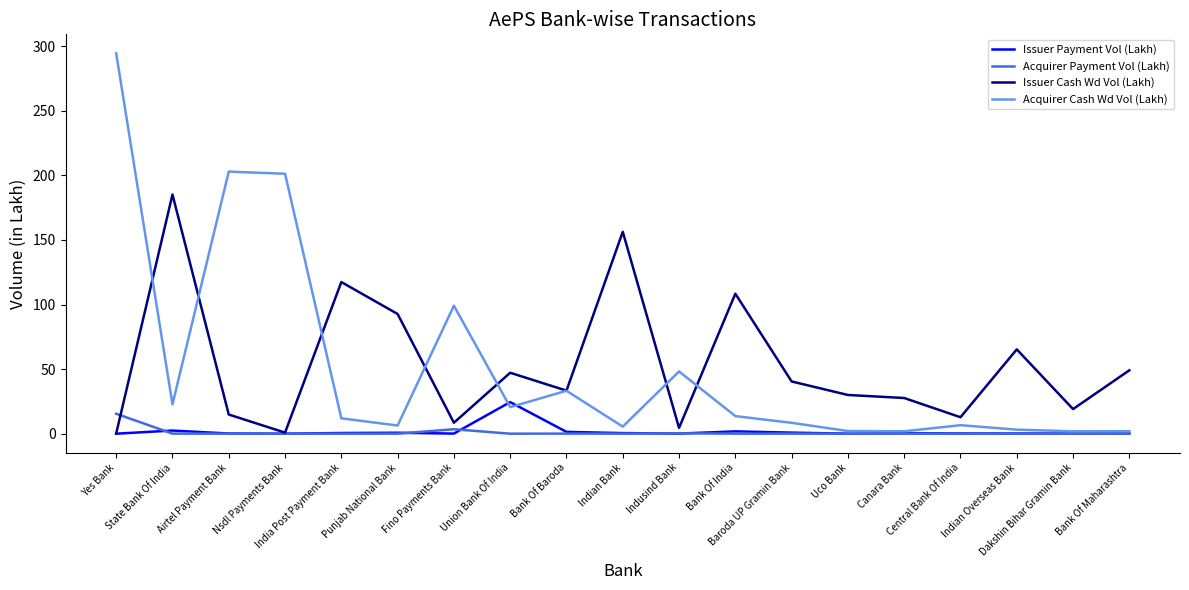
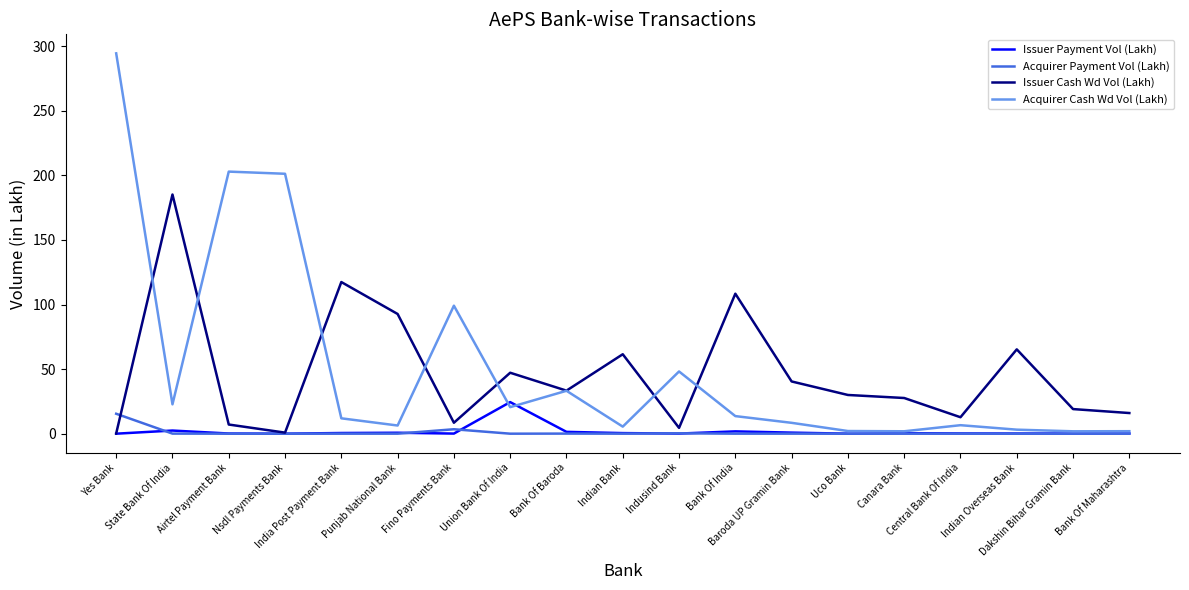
Issuer Cash Wd Vol (Lakh), Airtel Payment Bank: 15 -> 7
Issuer Cash Wd Vol (Lakh), Indian Bank: 156 -> 61
Issuer Cash Wd Vol (Lakh), Bank Of Maharashtra: 49 -> 16
